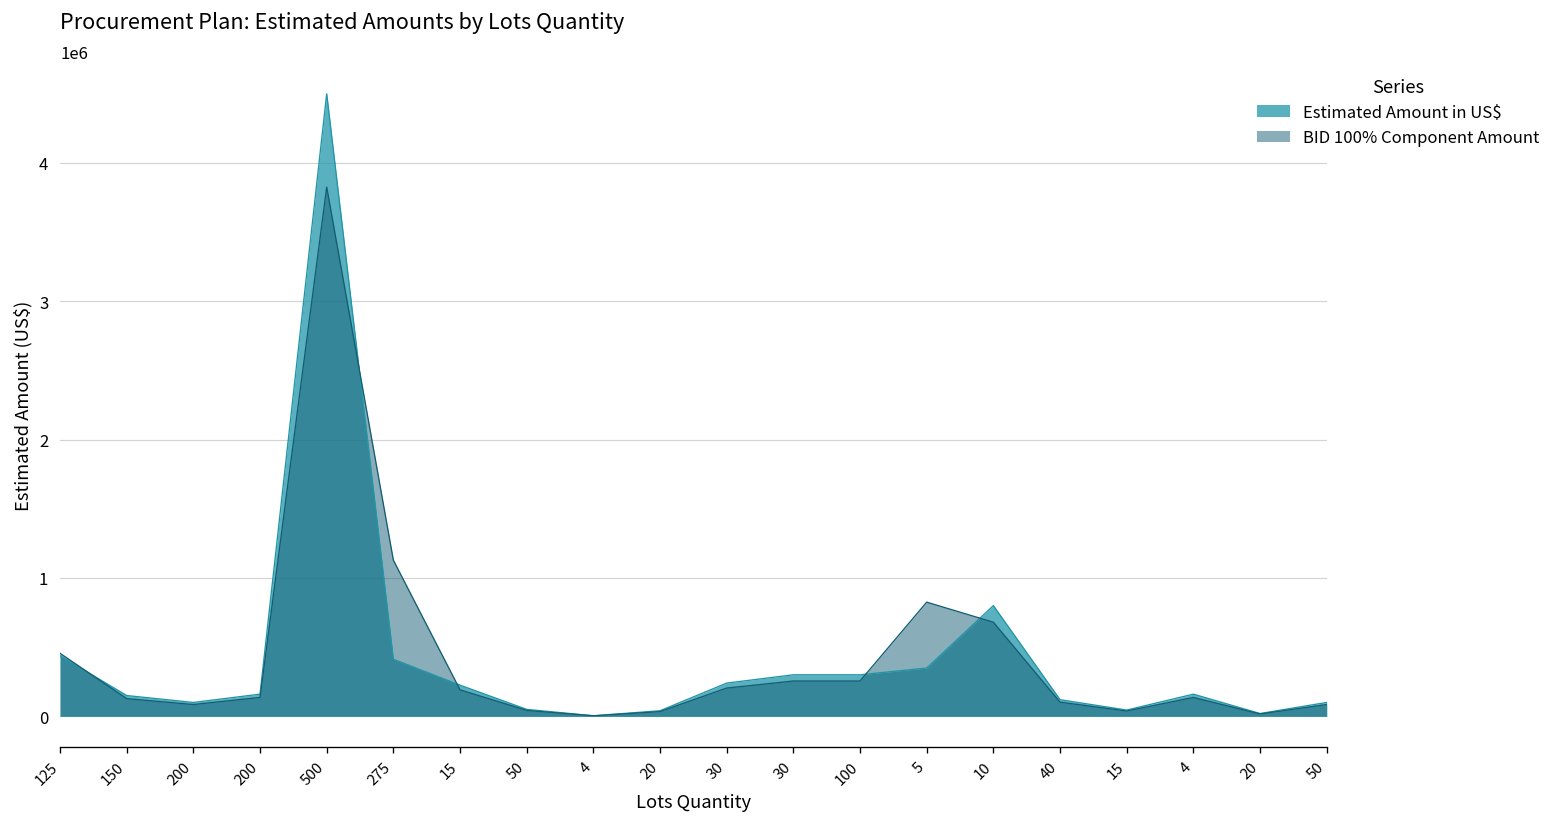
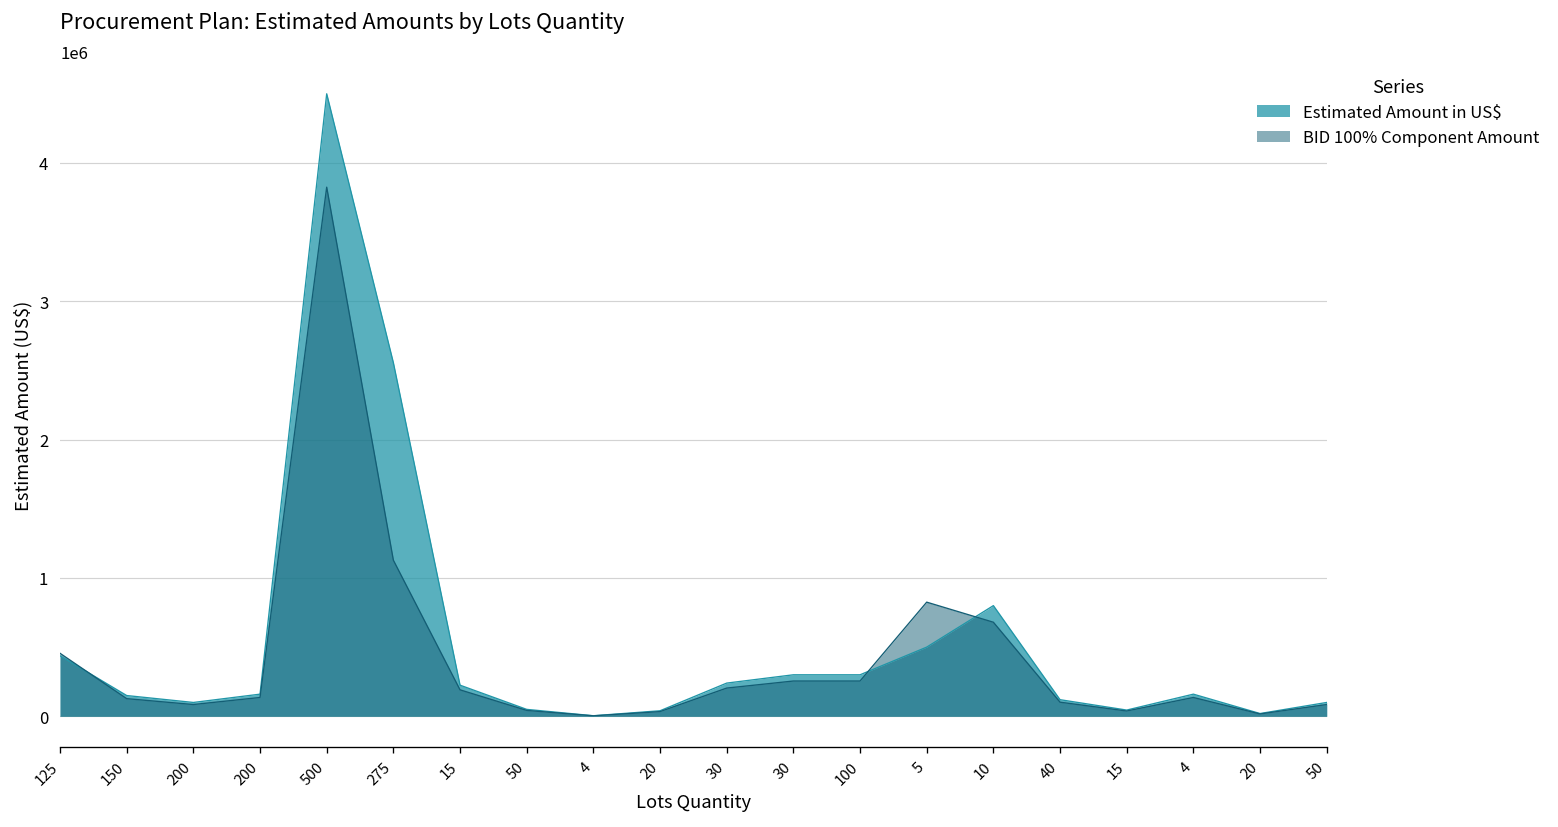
Estimated Amount in US$, 275: 410000 -> 2560000
Estimated Amount in US$, 5: 350000 -> 500000
